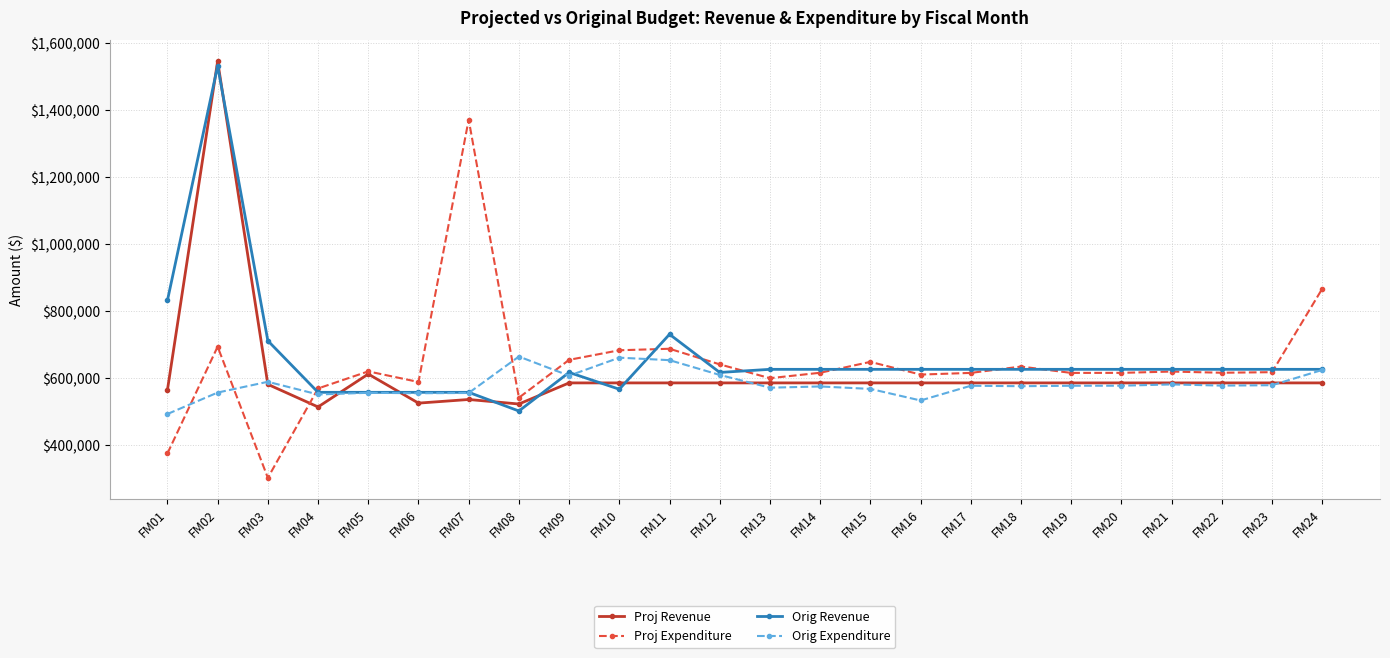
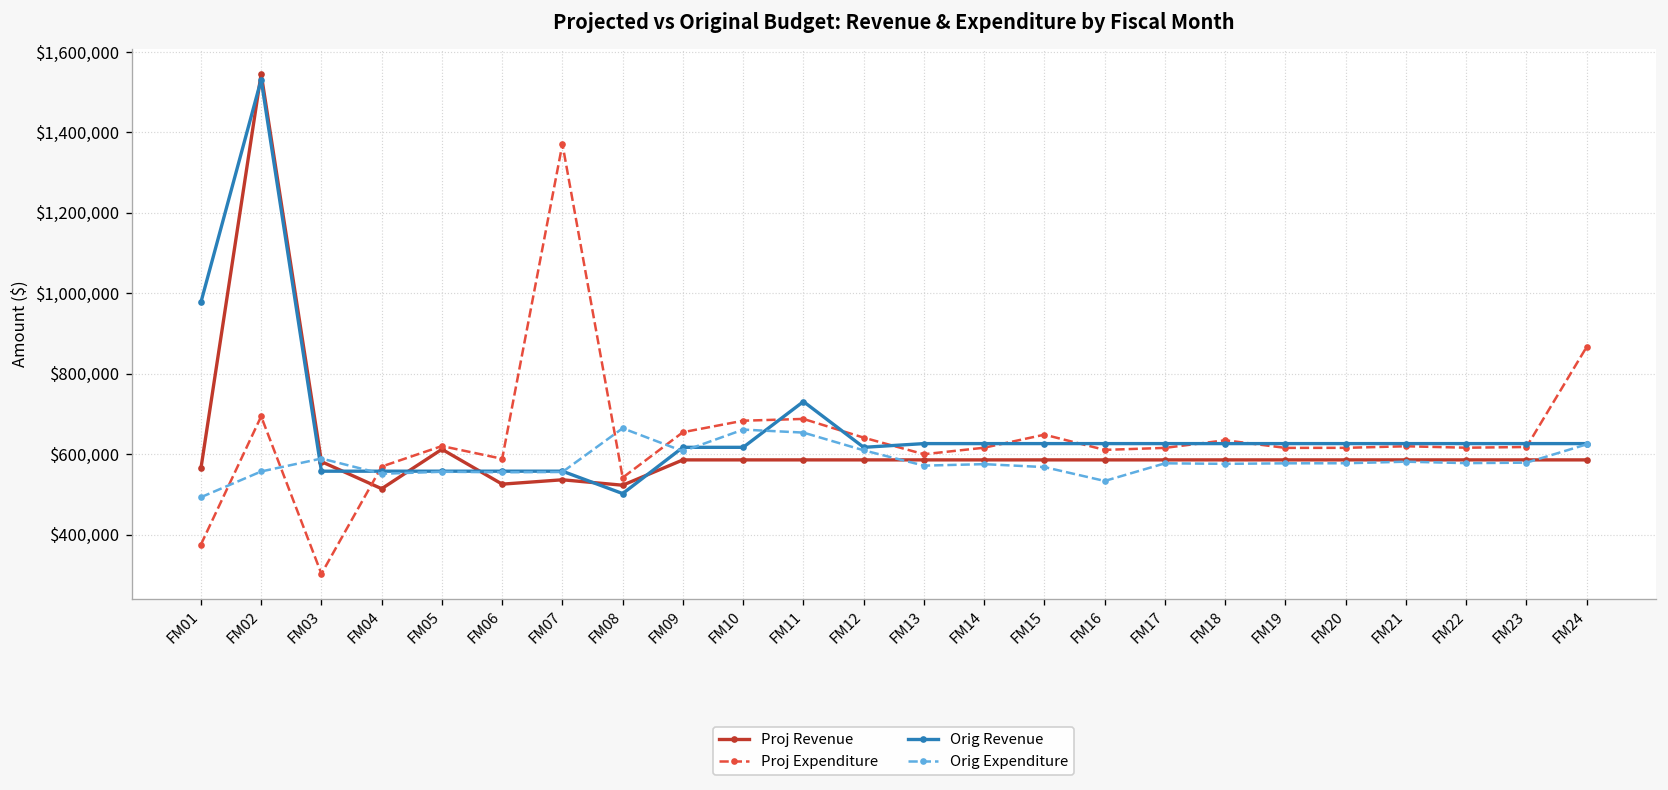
Orig Revenue, FM01: $830,000 -> $980,000
Orig Revenue, FM03: $710,000 -> $560,000
Orig Revenue, FM10: $570,000 -> $620,000
